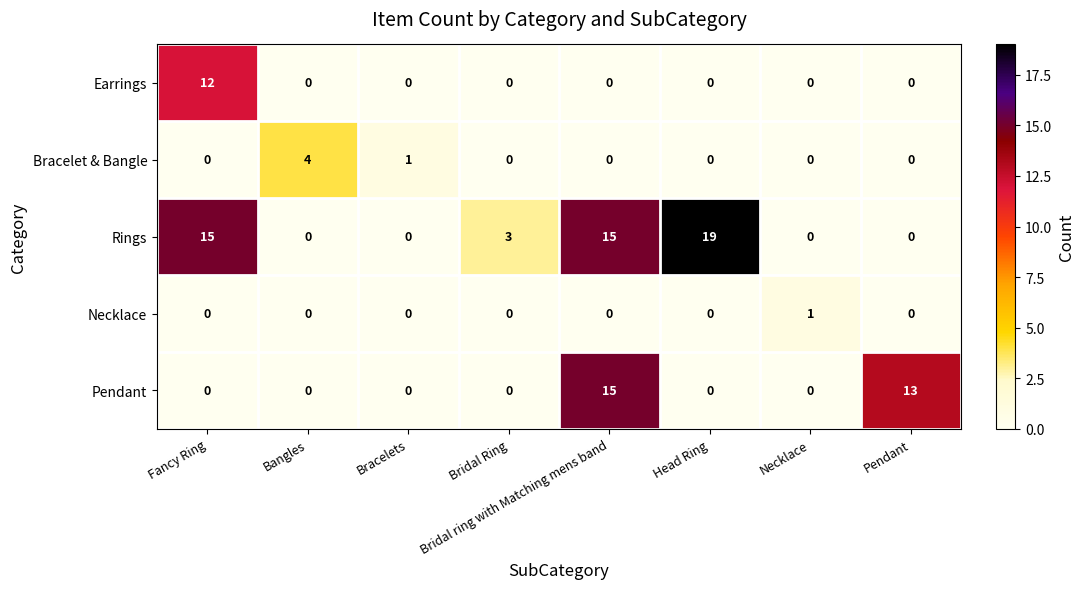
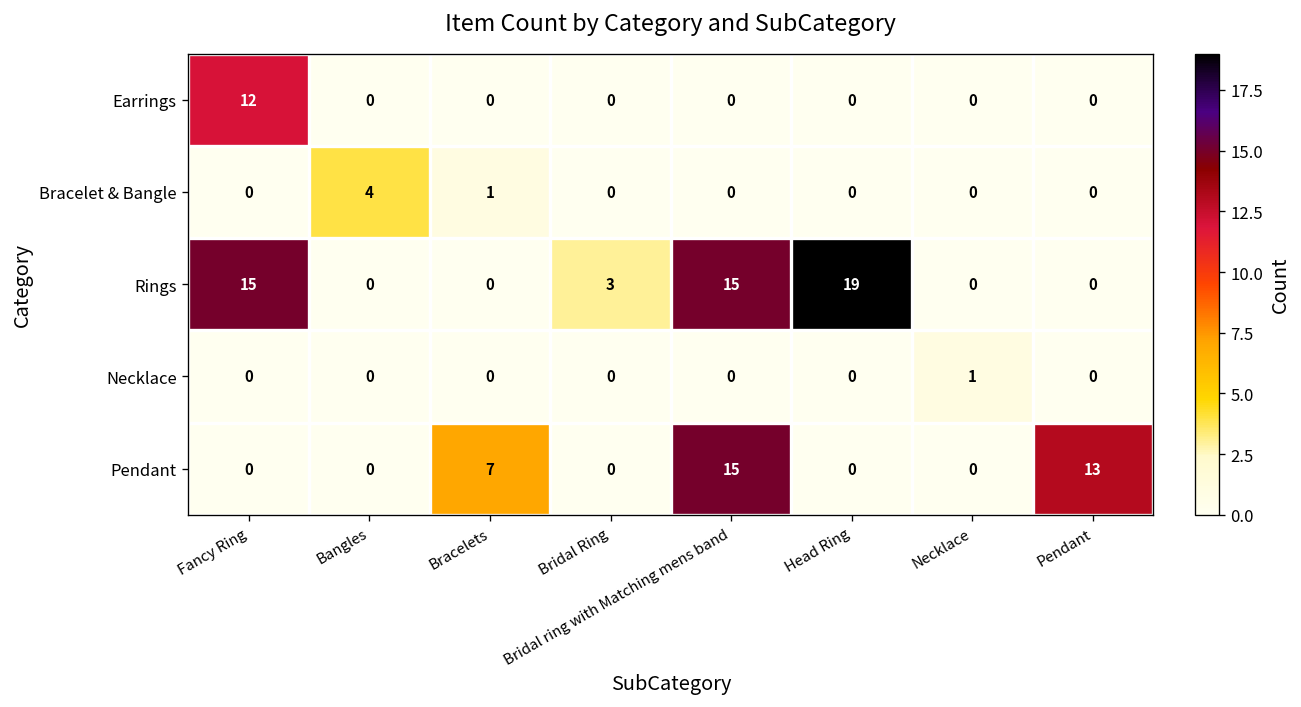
Pendant, Bracelets: 0 -> 7
